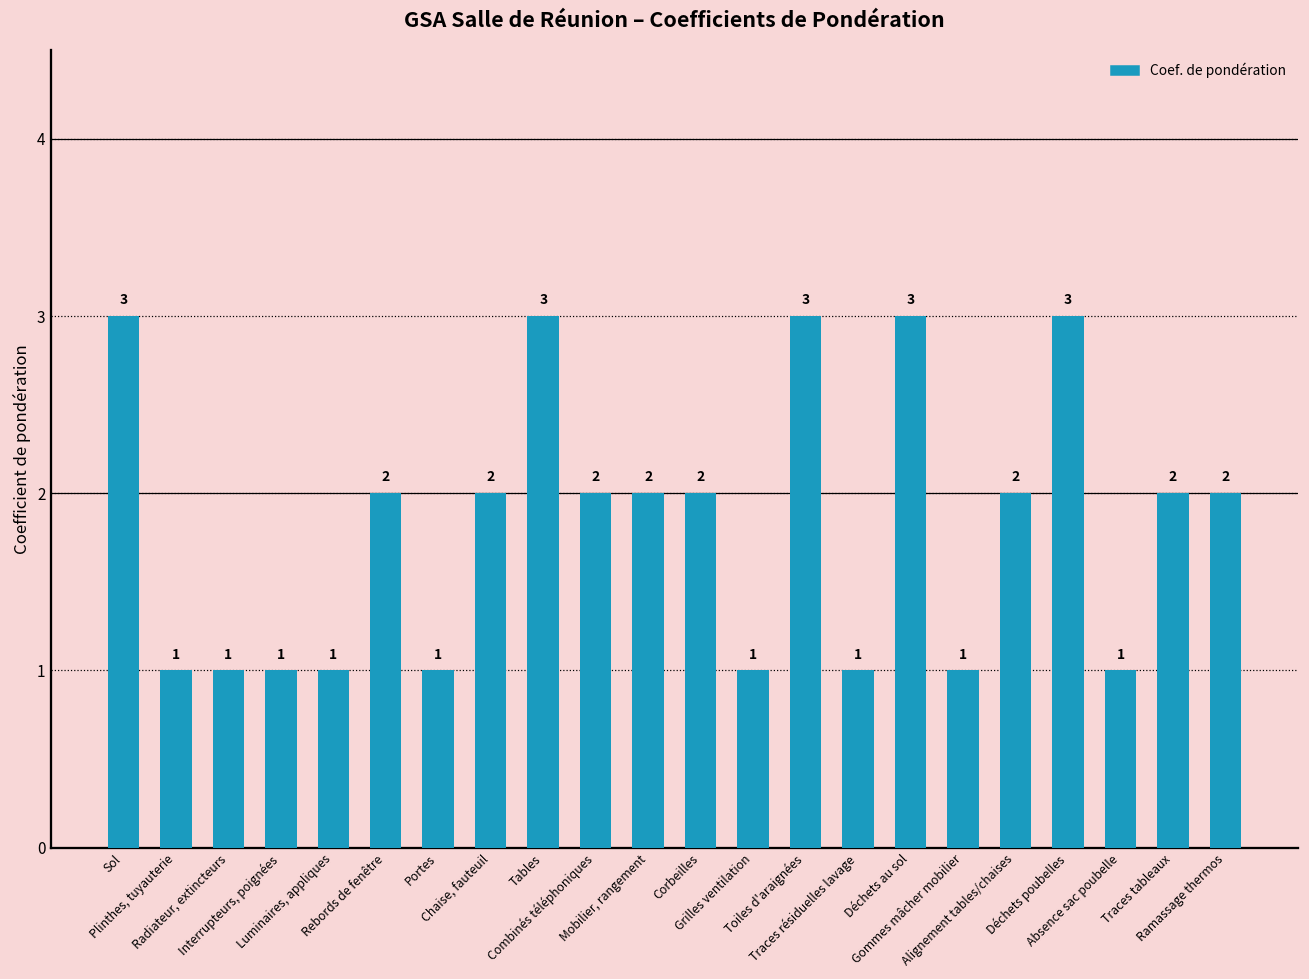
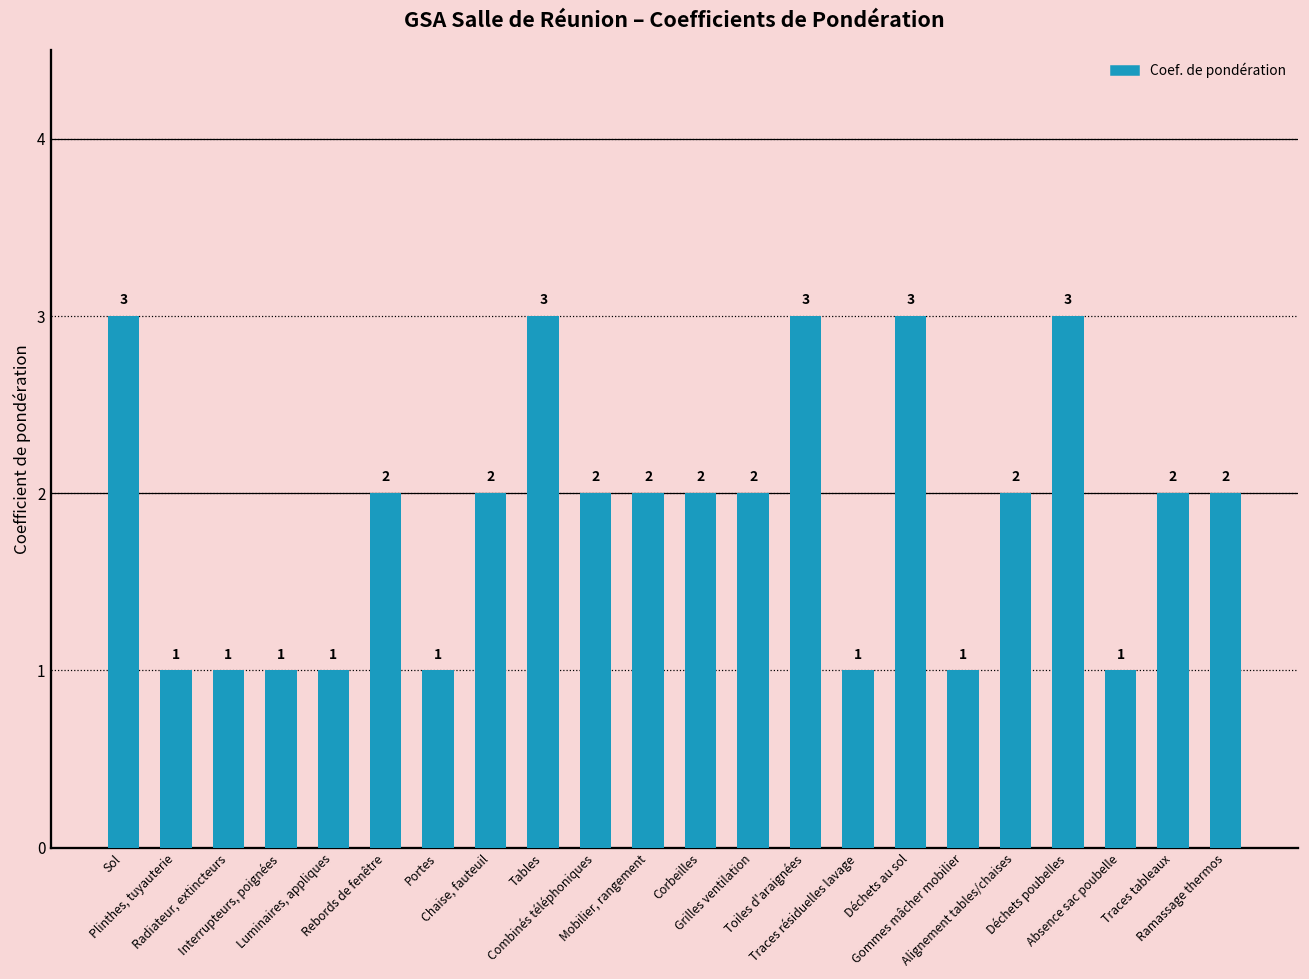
Grilles ventilation: 1 -> 2
